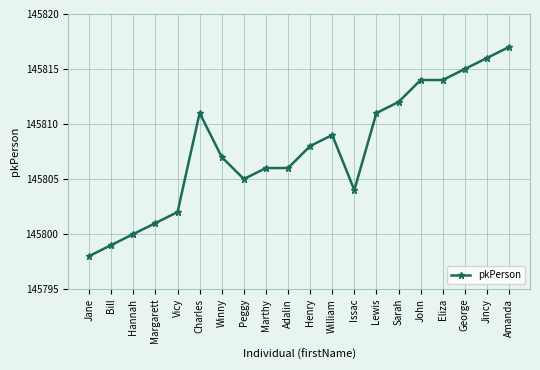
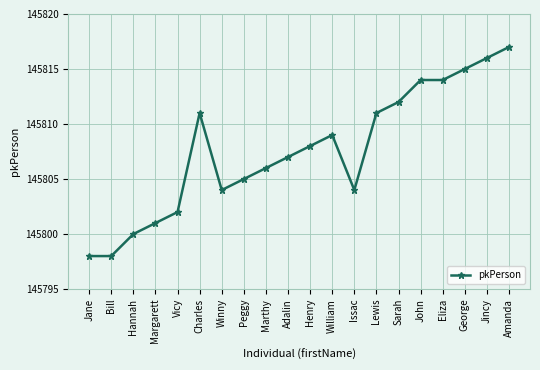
Bill: 145799 -> 145798
Winny: 145807 -> 145804
Adalin: 145806 -> 145807
